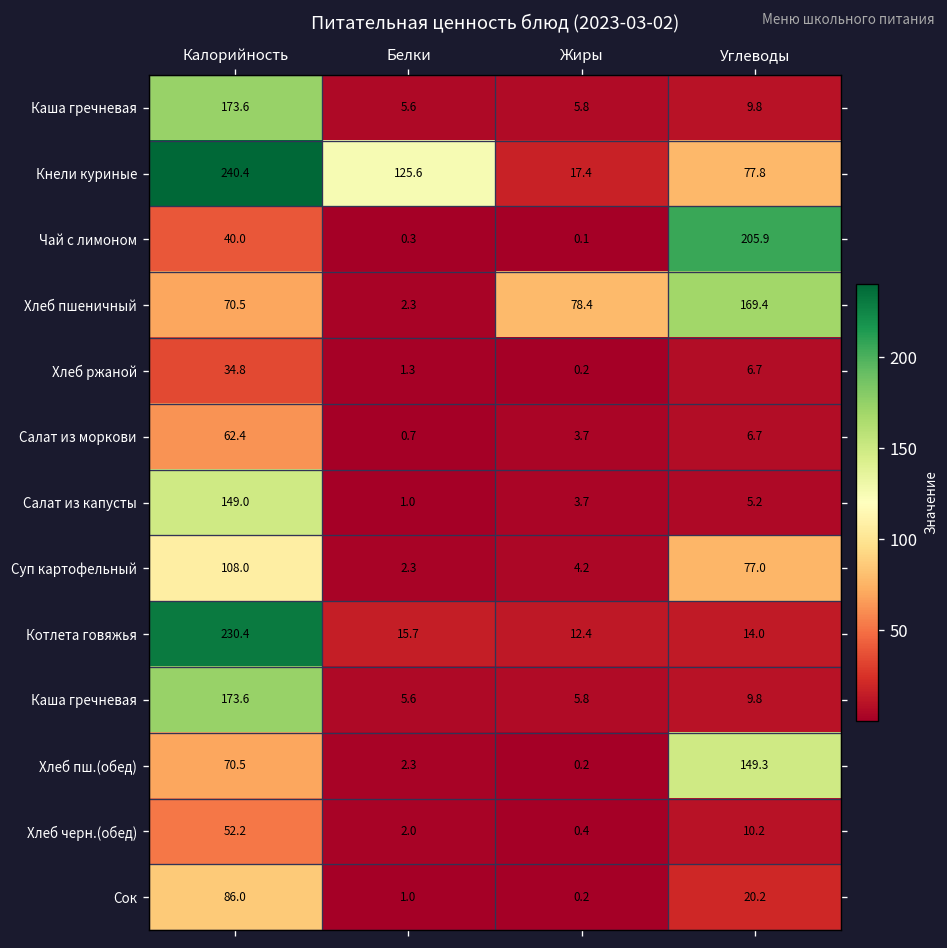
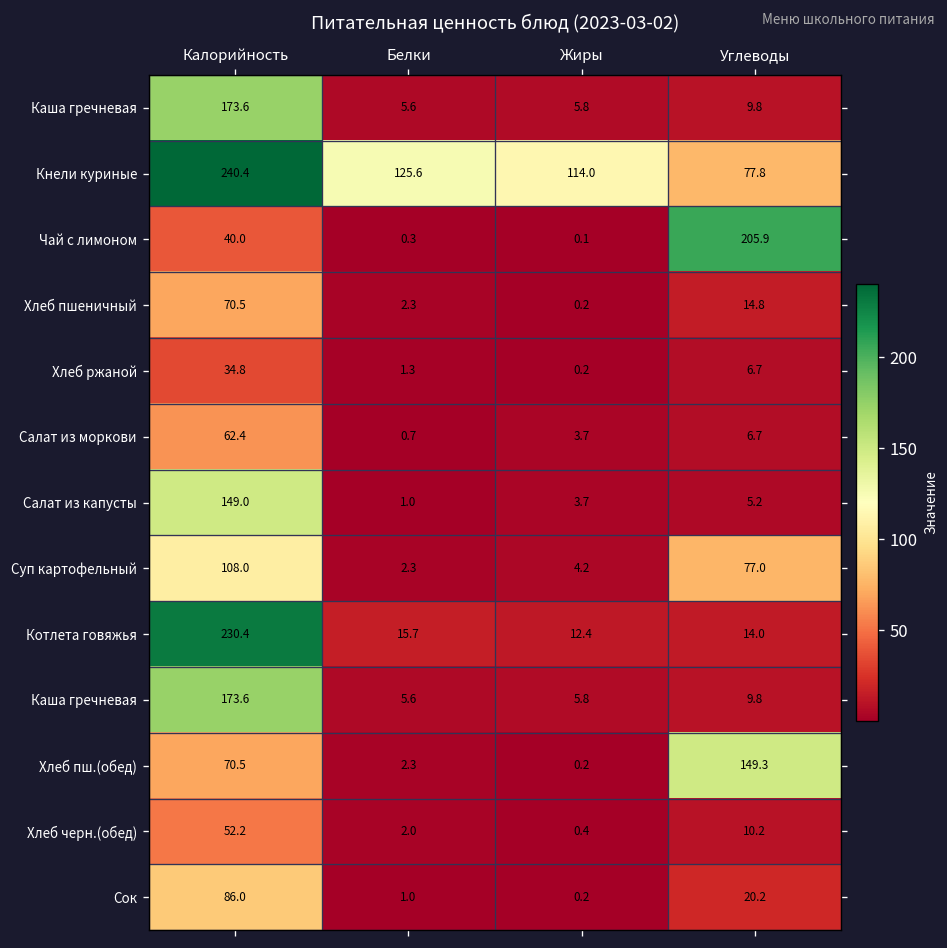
Кнели куриные, Жиры: 17.4 -> 114.0
Хлеб пшеничный, Жиры: 78.4 -> 0.2
Хлеб пшеничный, Углеводы: 169.4 -> 14.8
